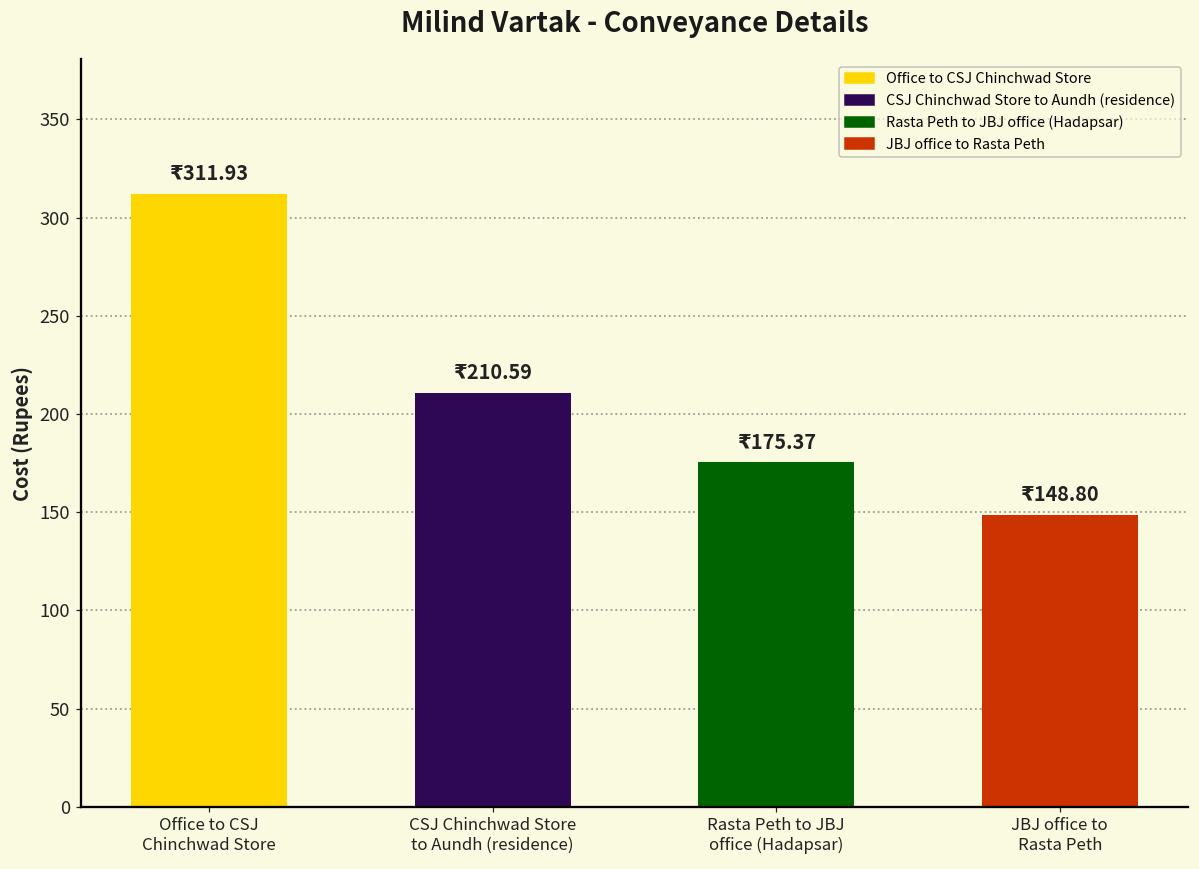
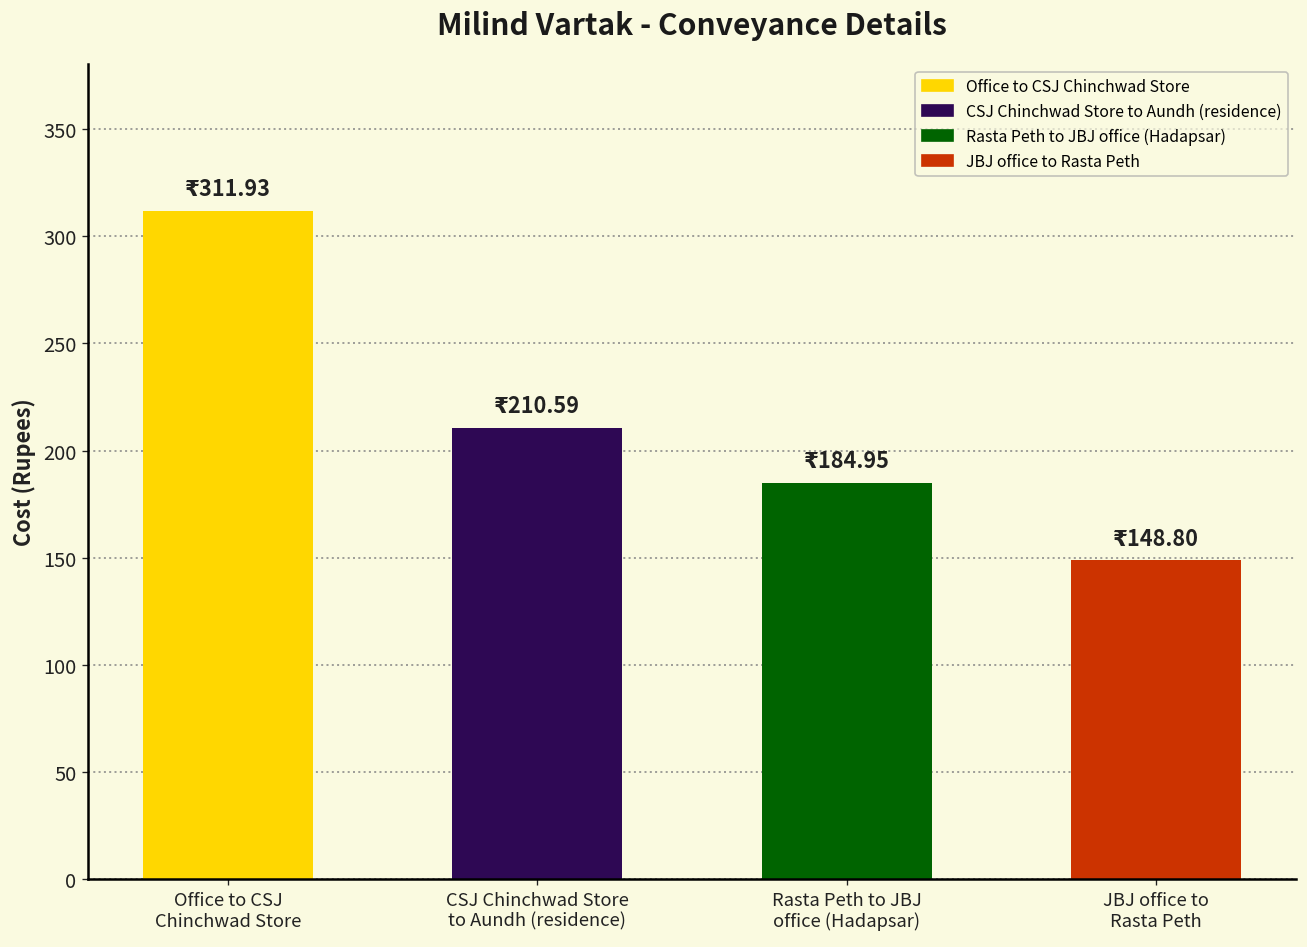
Rasta Peth to JBJ office (Hadapsar): 175.37 -> 184.95
